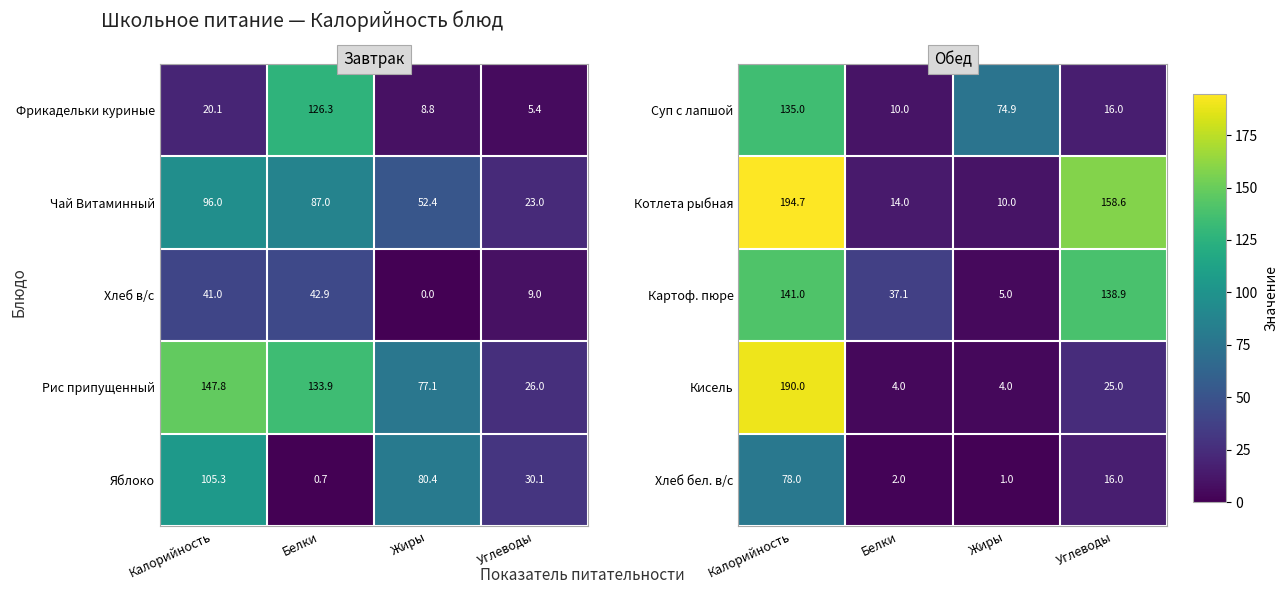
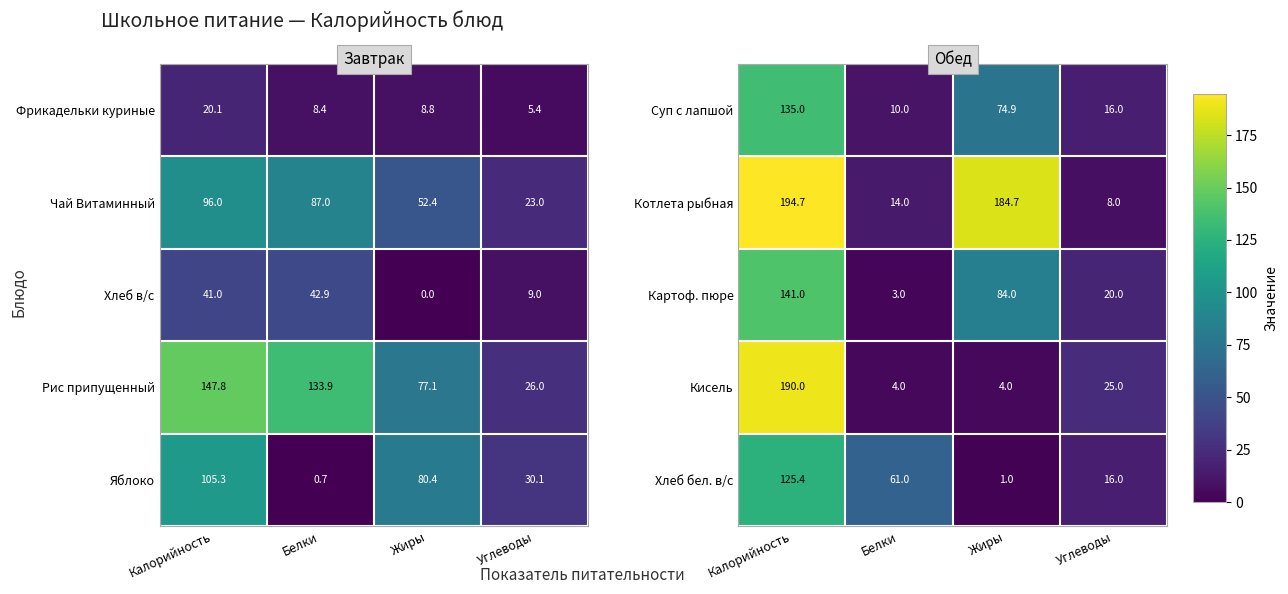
Завтрак, Фрикадельки куриные, Белки: 126.3 -> 8.4
Обед, Котлета рыбная, Жиры: 10.0 -> 184.7
Обед, Котлета рыбная, Углеводы: 158.6 -> 8.0
Обед, Картоф. пюре, Белки: 37.1 -> 3.0
Обед, Картоф. пюре, Жиры: 5.0 -> 84.0
Обед, Картоф. пюре, Углеводы: 138.9 -> 20.0
Обед, Хлеб бел. в/с, Калорийность: 78.0 -> 125.4
Обед, Хлеб бел. в/с, Белки: 2.0 -> 61.0
